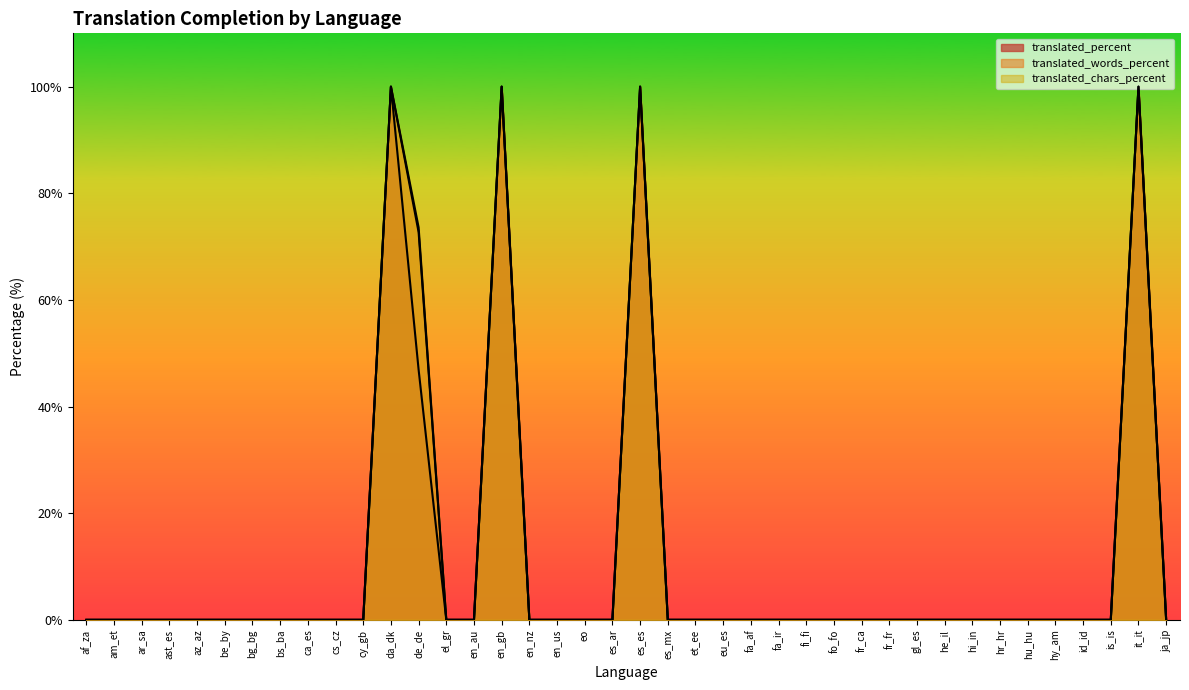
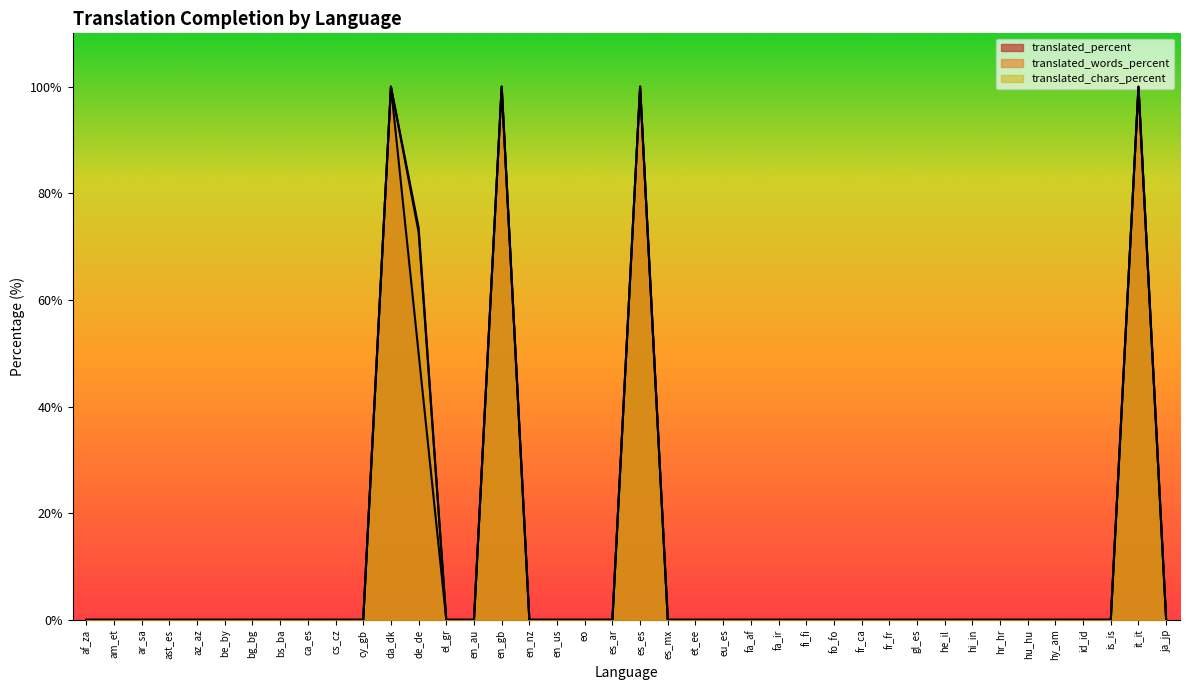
translated_percent, de_de: 47% -> 50%
